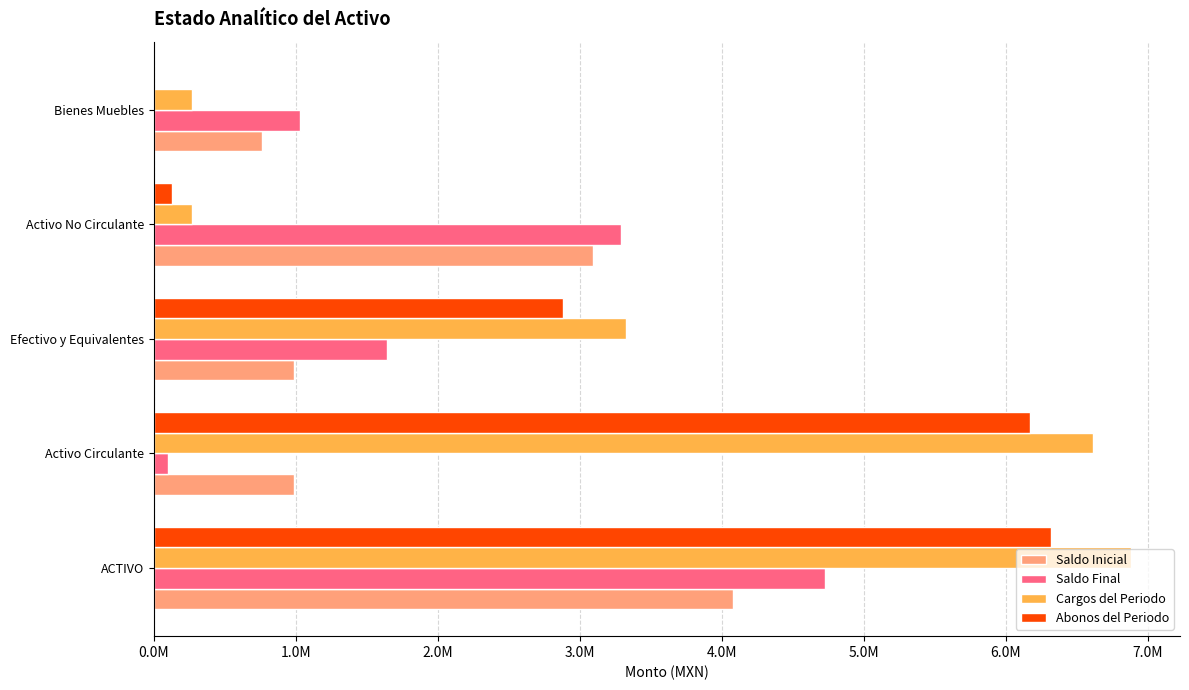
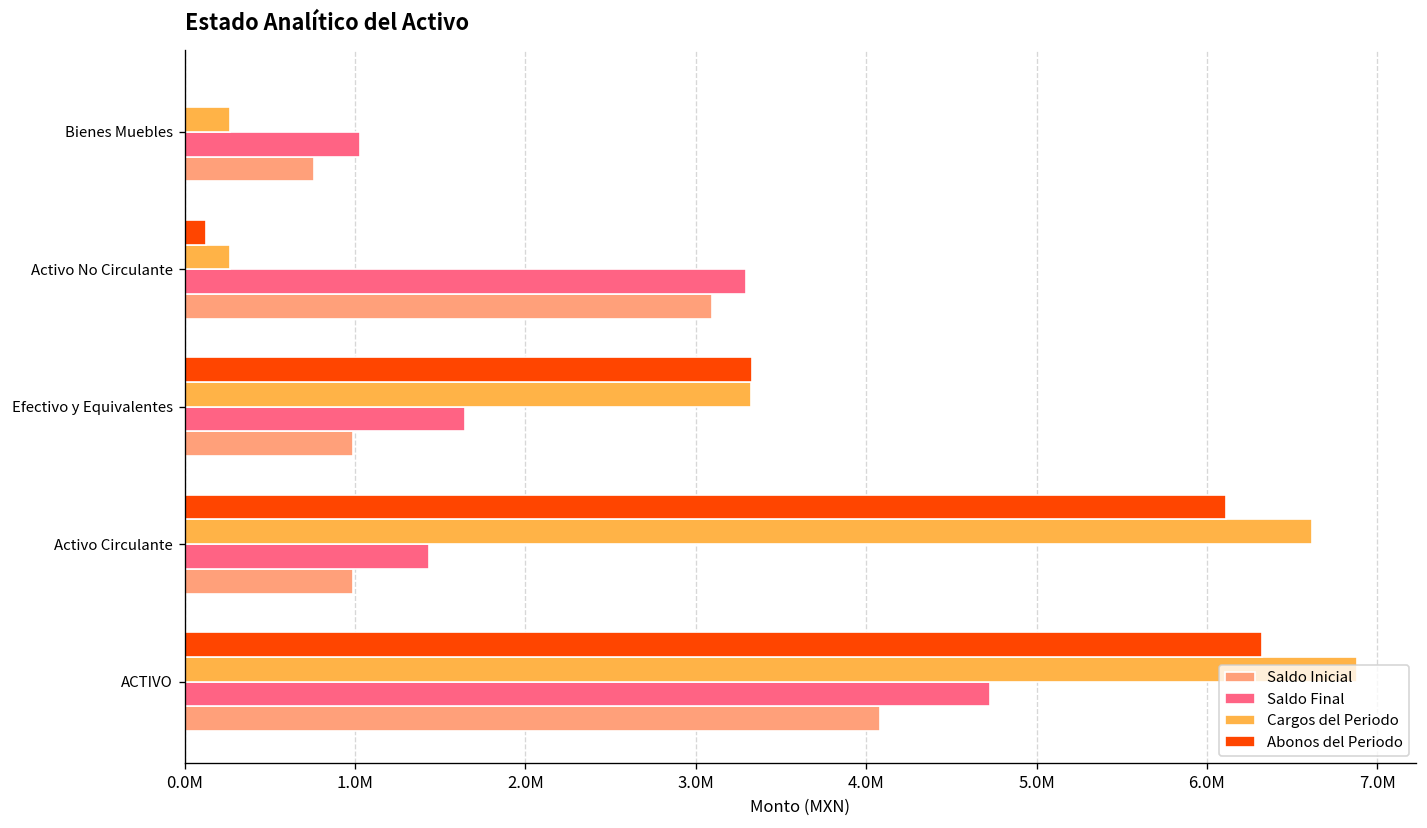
Abonos del Periodo, Efectivo y Equivalentes: 2880000 -> 3330000
Abonos del Periodo, Activo Circulante: 6170000 -> 6110000
Saldo Final, Activo Circulante: 100000 -> 1430000
